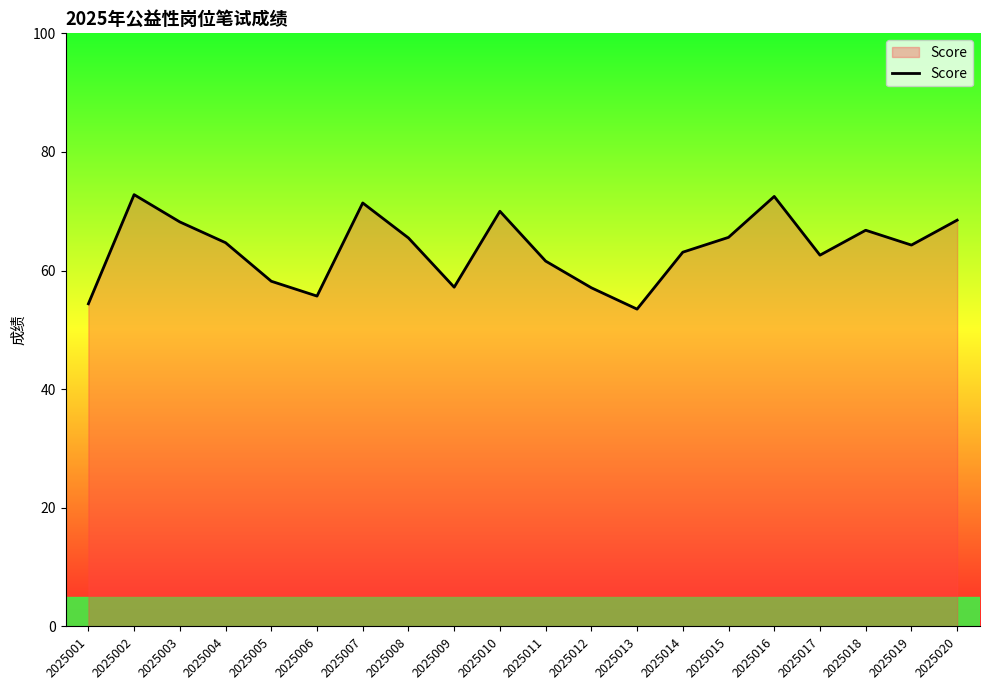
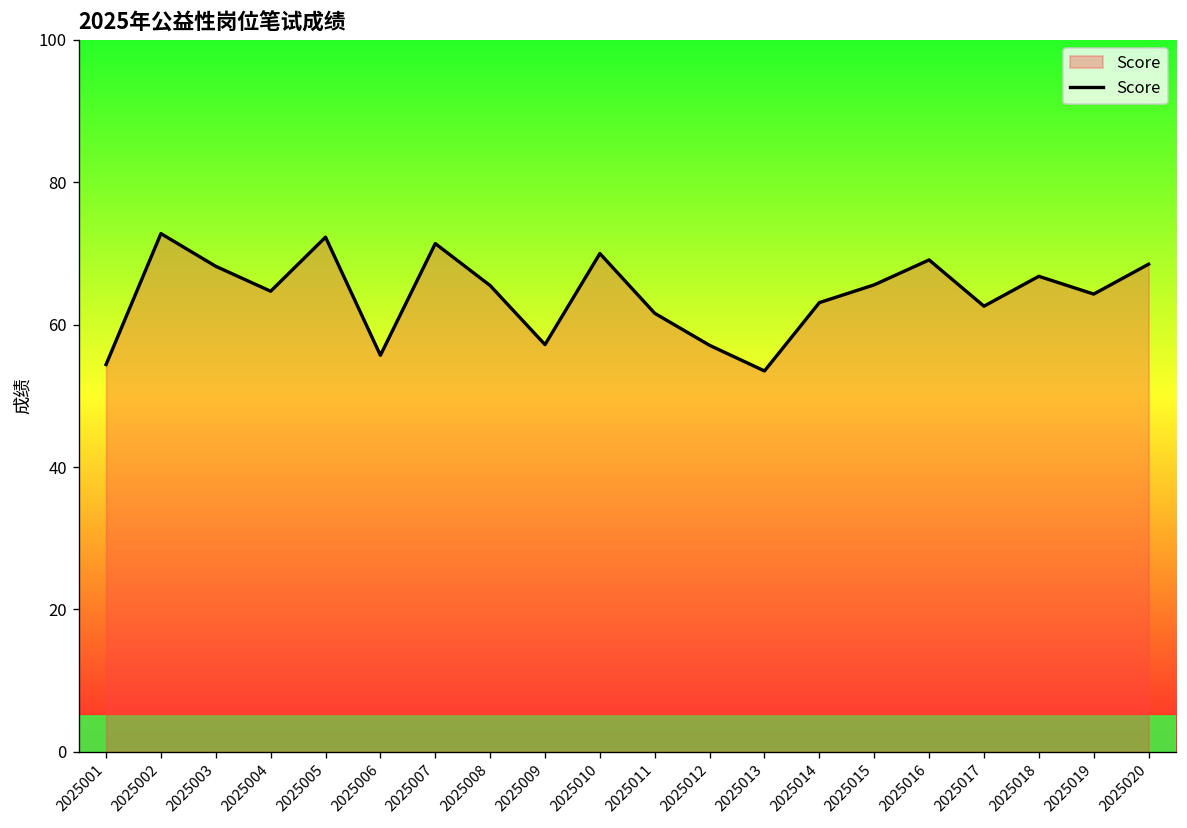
2025005: 58 -> 72
2025016: 73 -> 69
